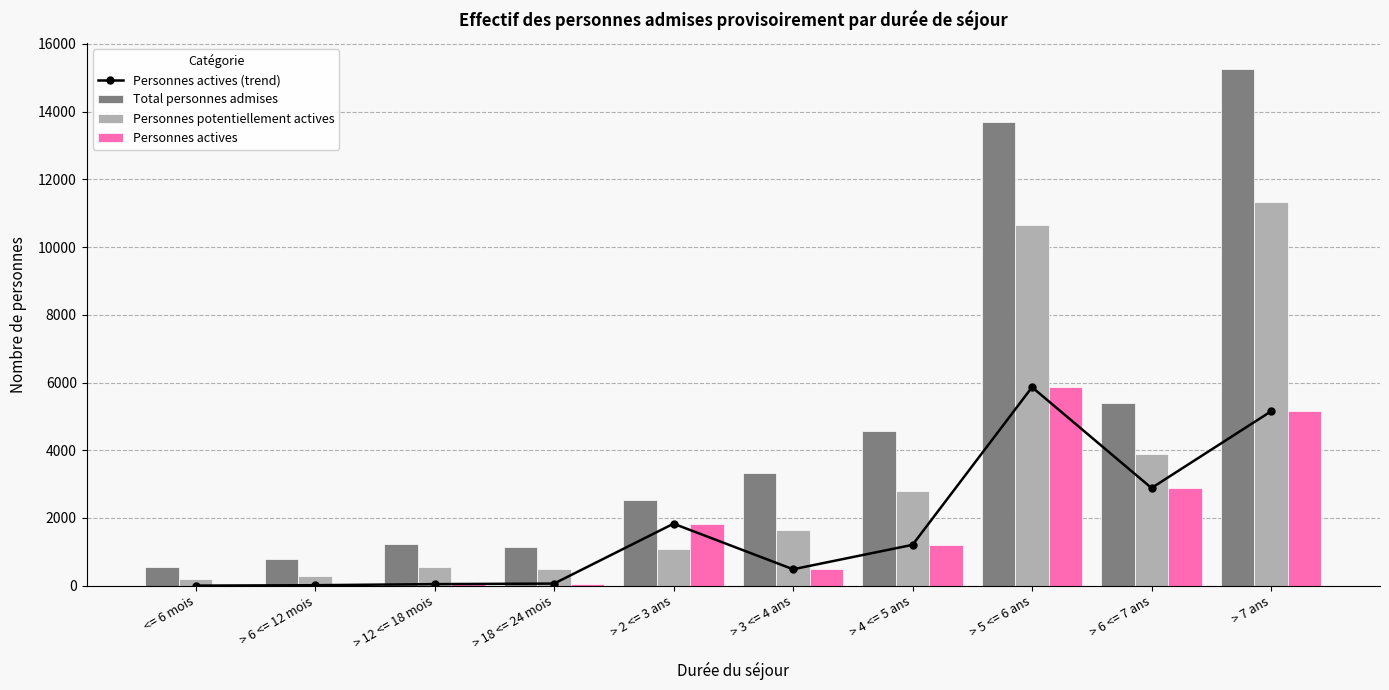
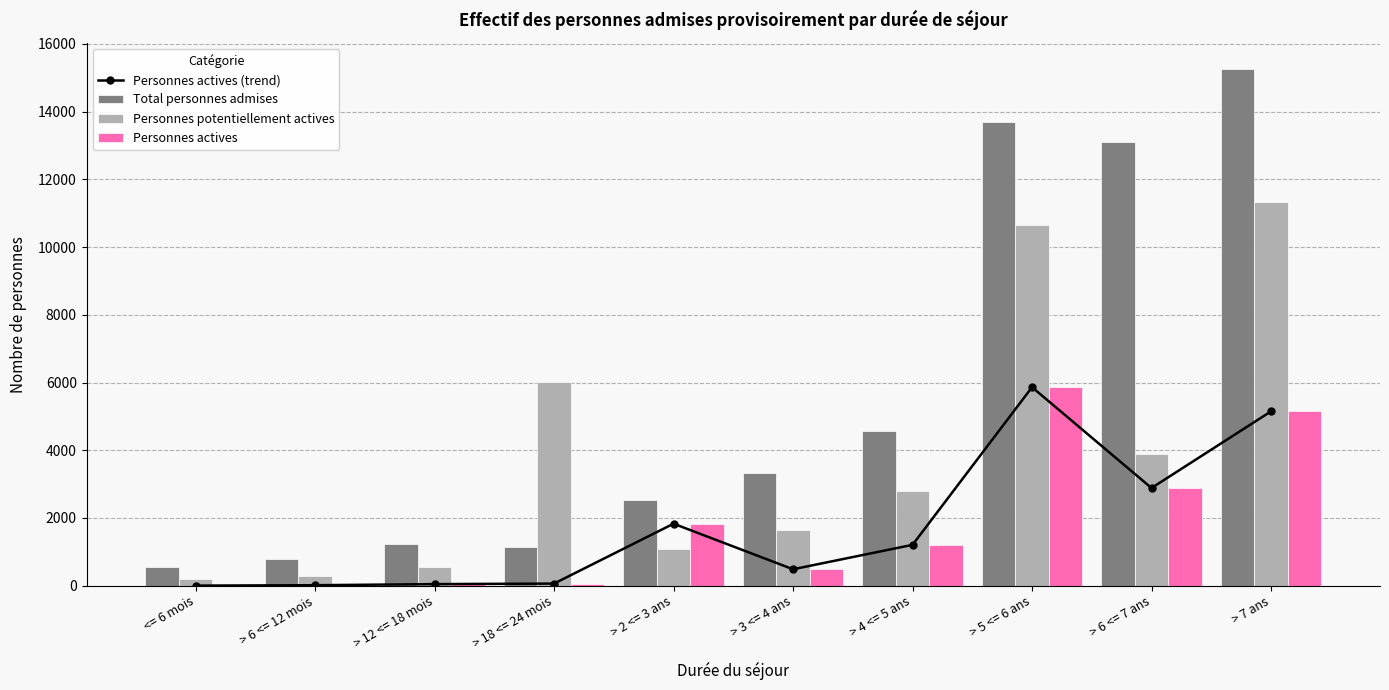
Personnes potentiellement actives, > 18 <= 24 mois: 500 -> 6000
Total personnes admises, > 6 <= 7 ans: 5400 -> 13100
